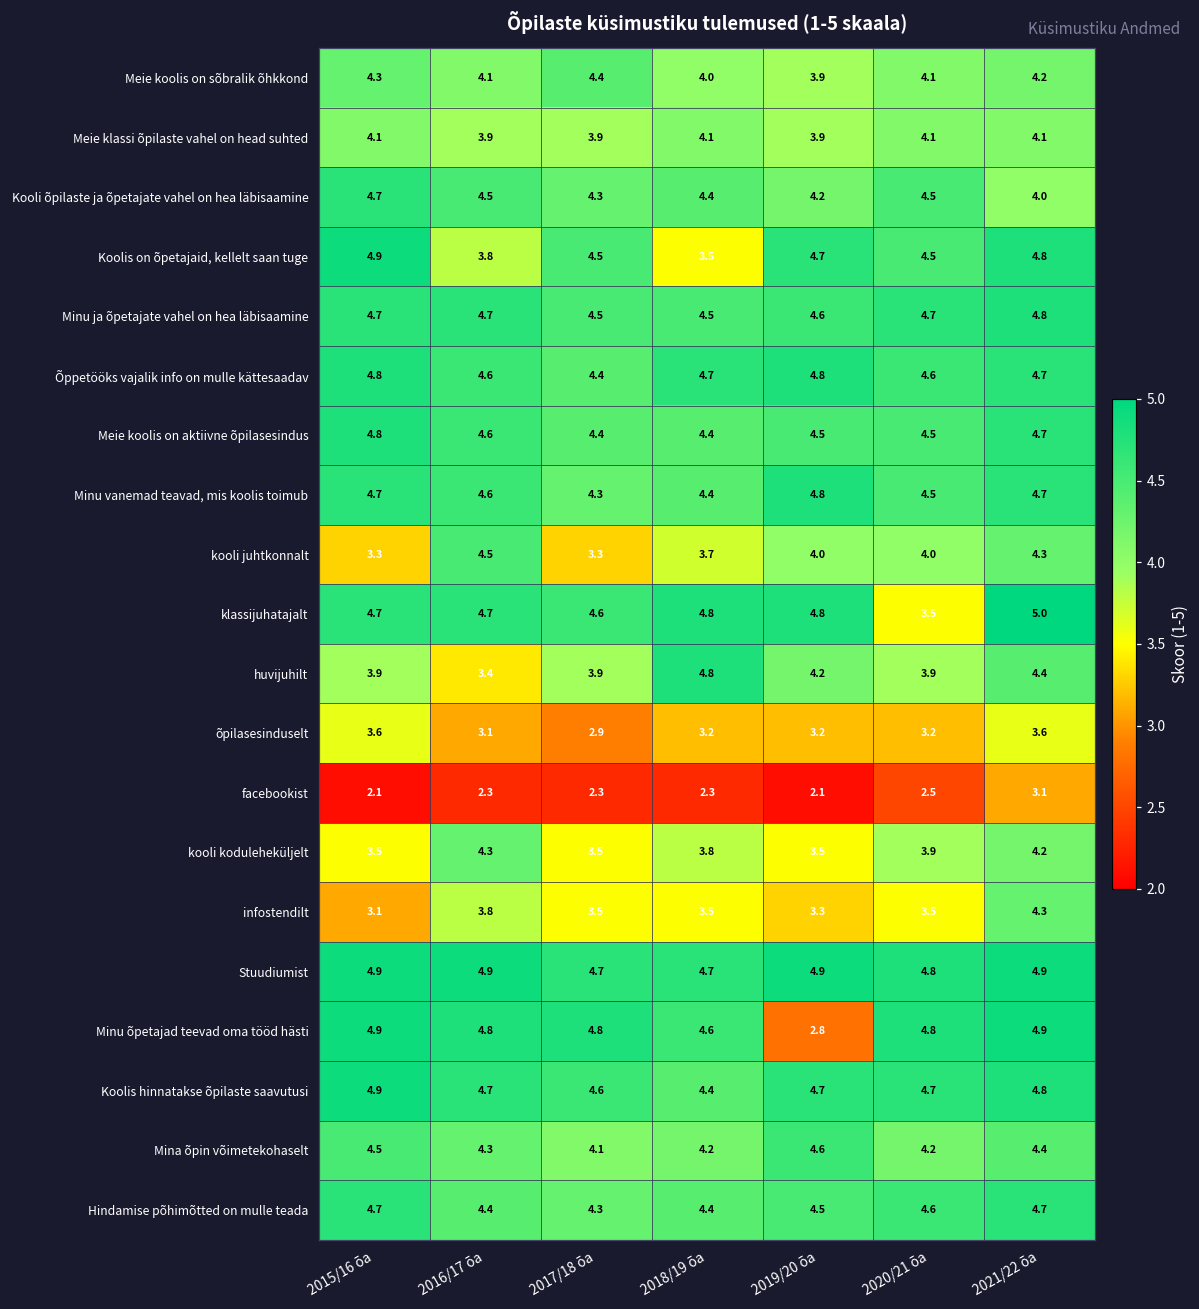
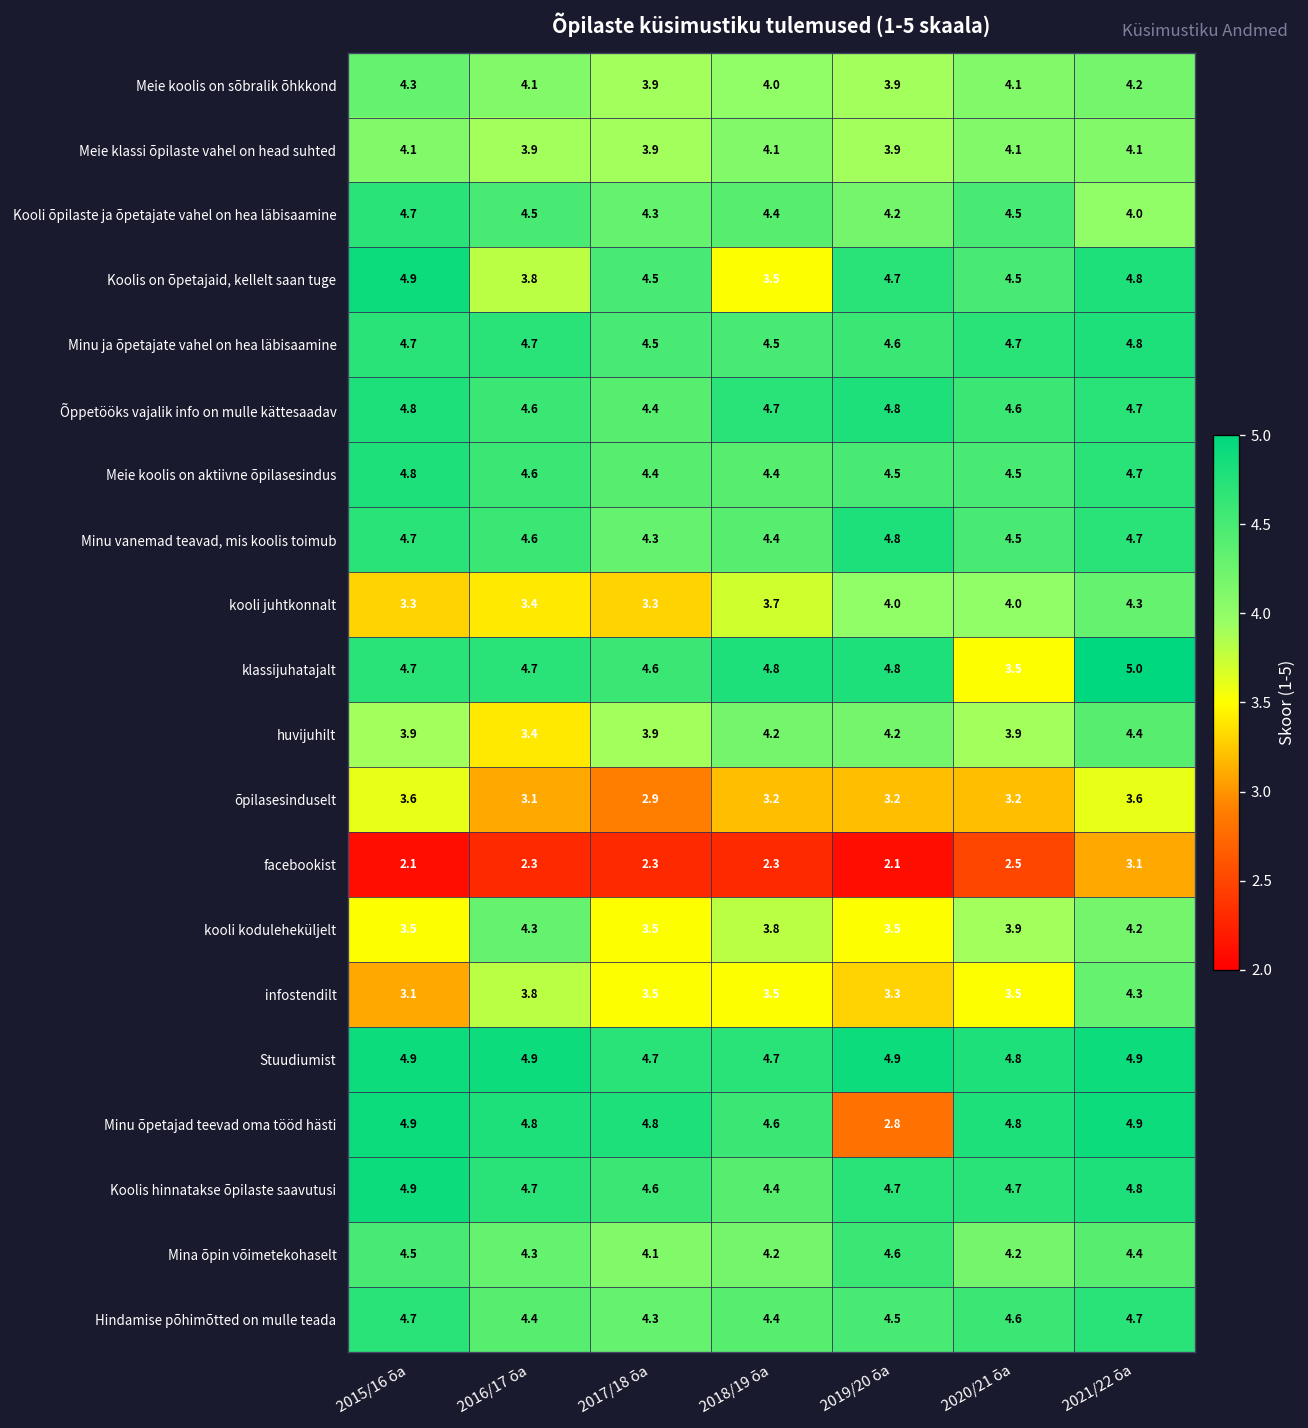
Meie koolis on sõbralik õhkkond, 2017/18 õa: 4.4 -> 3.9
kooli juhtkonnalt, 2016/17 õa: 4.5 -> 3.4
huvijuhilt, 2018/19 õa: 4.8 -> 4.2
